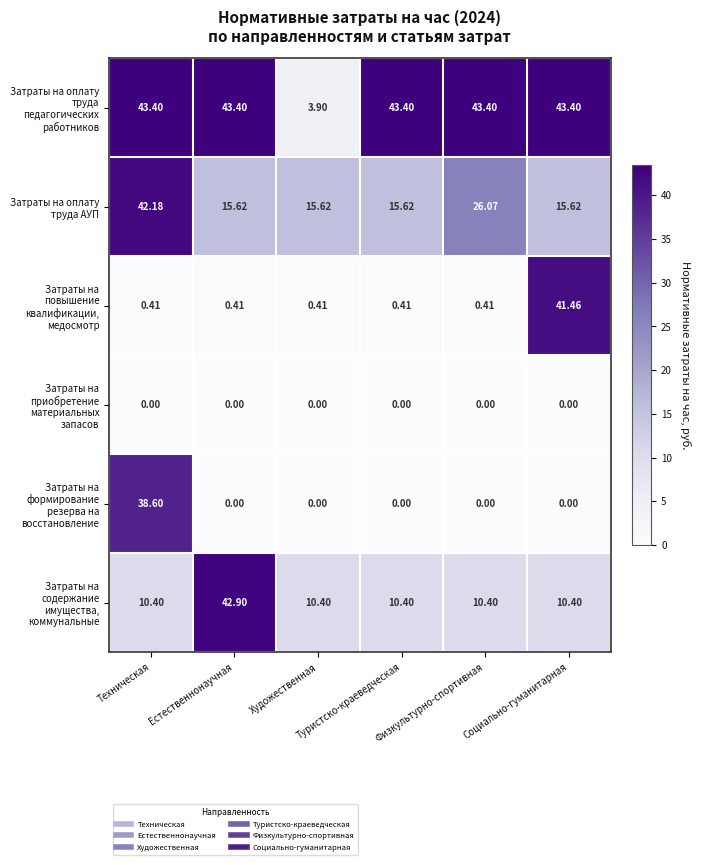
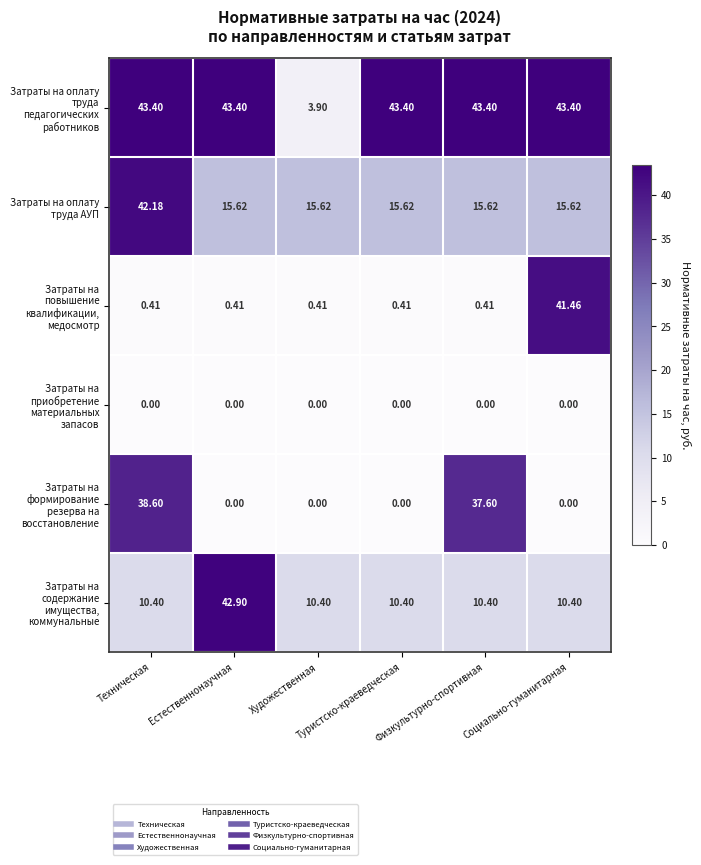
Затраты на оплату труда АУП, Физкультурно-спортивная: 26.07 -> 15.62
Затраты на формирование резерва на восстановление, Физкультурно-спортивная: 0.00 -> 37.60
